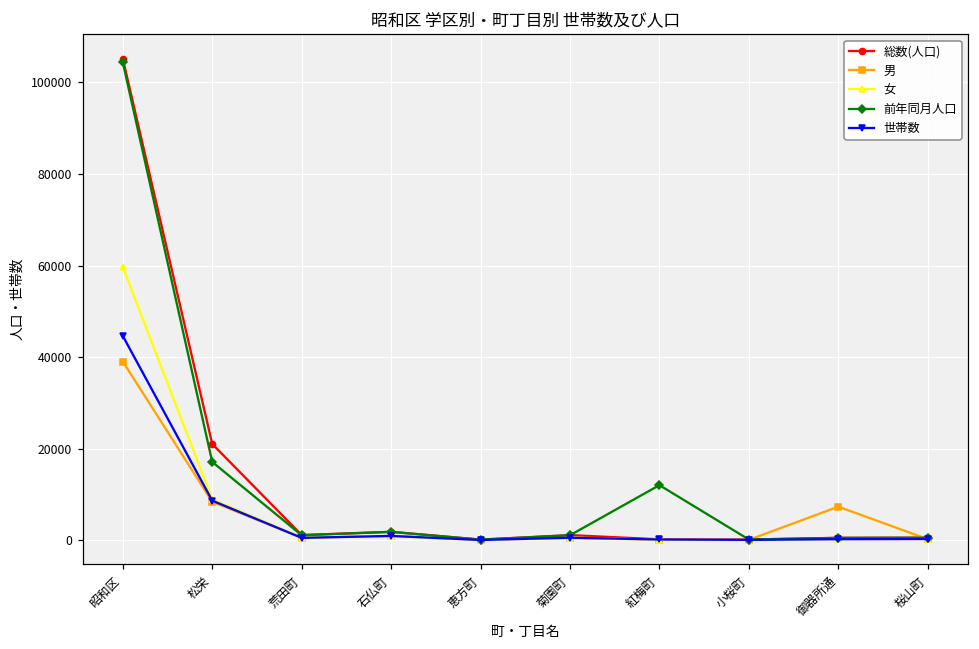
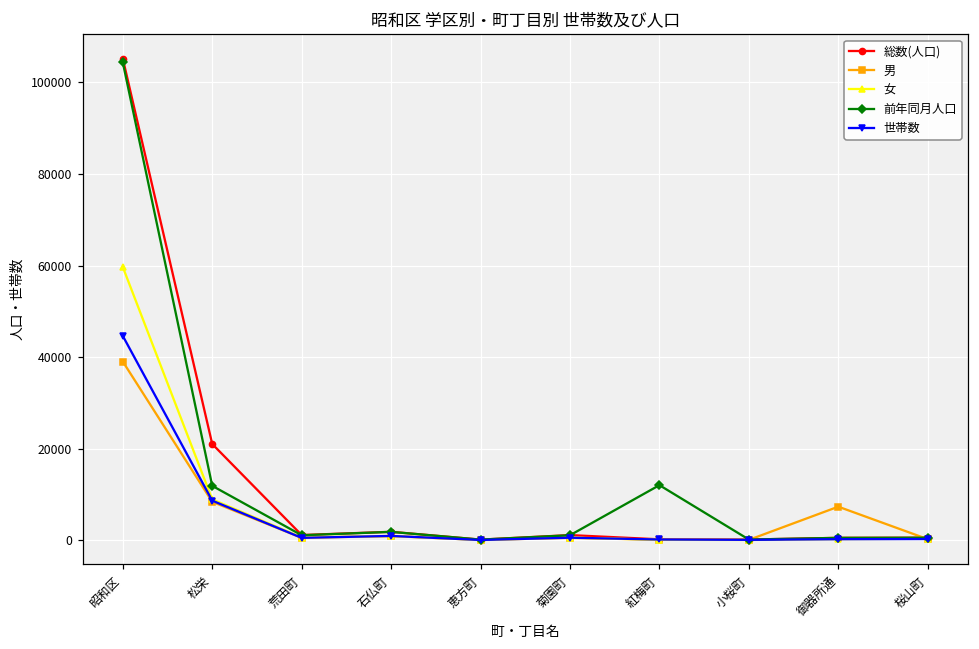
前年同月人口, 松栄: 17000 -> 12000
